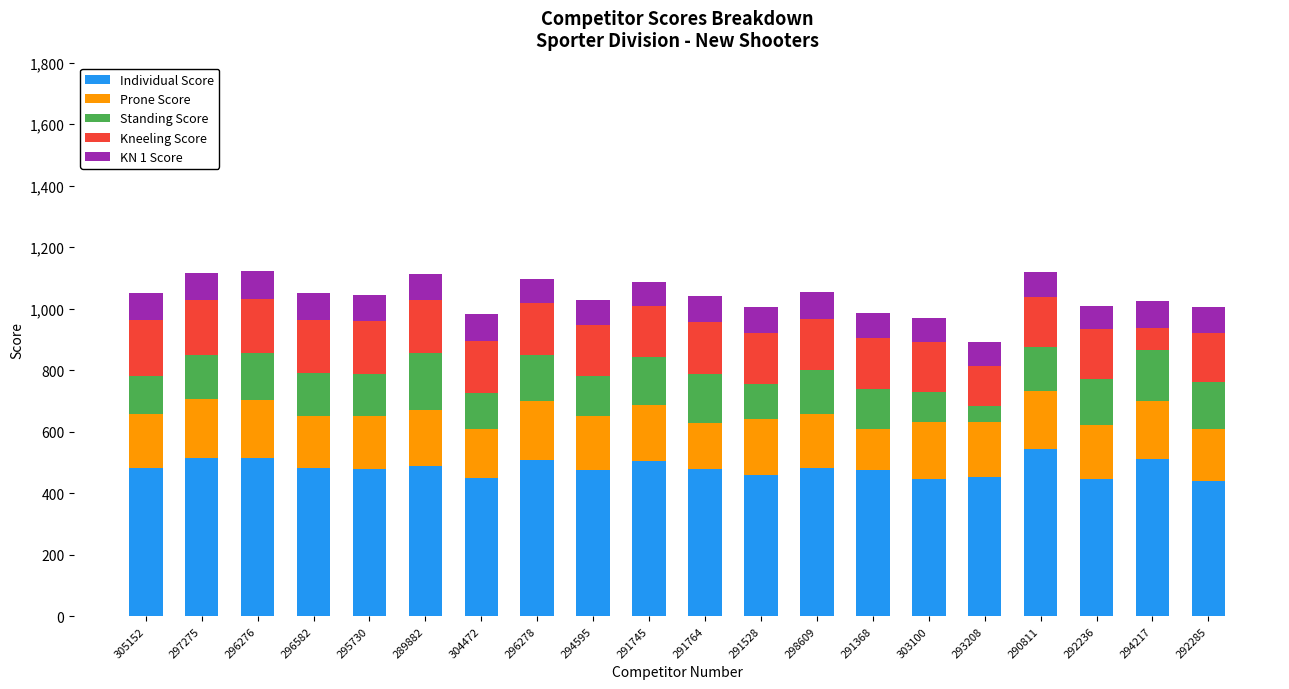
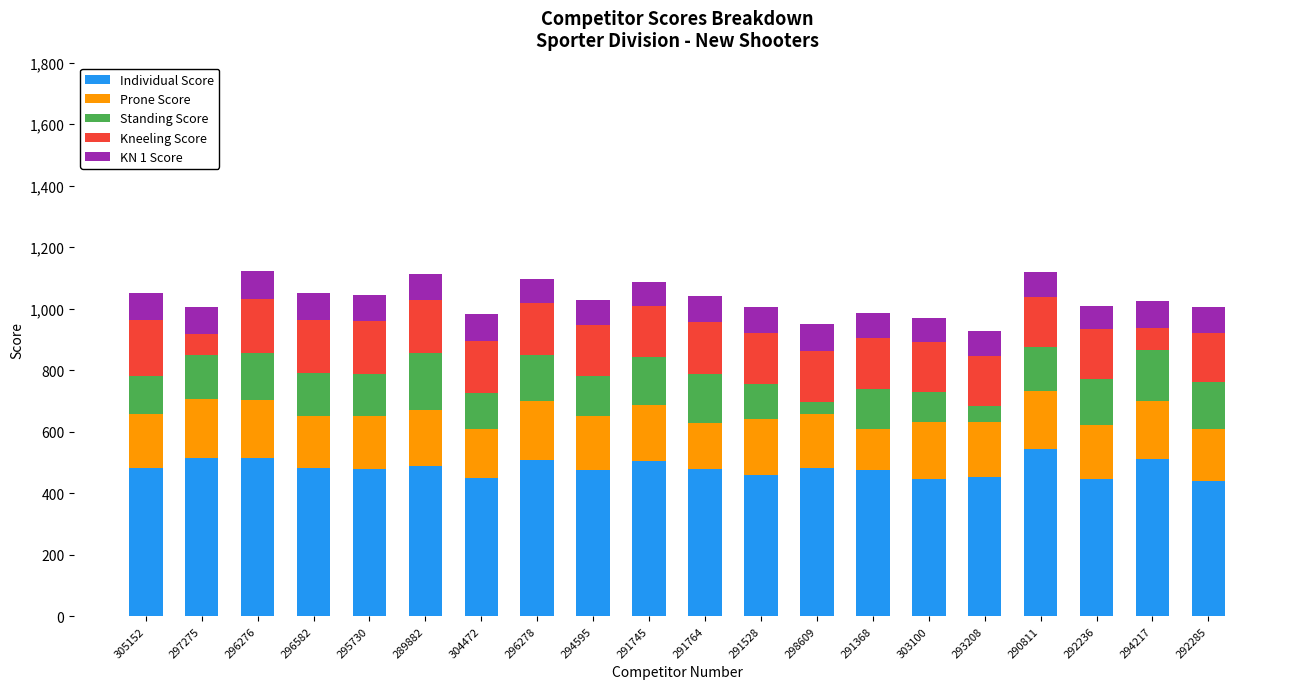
Kneeling Score, 297275: 180 -> 70
Standing Score, 298609: 150 -> 40
Kneeling Score, 293208: 130 -> 160
